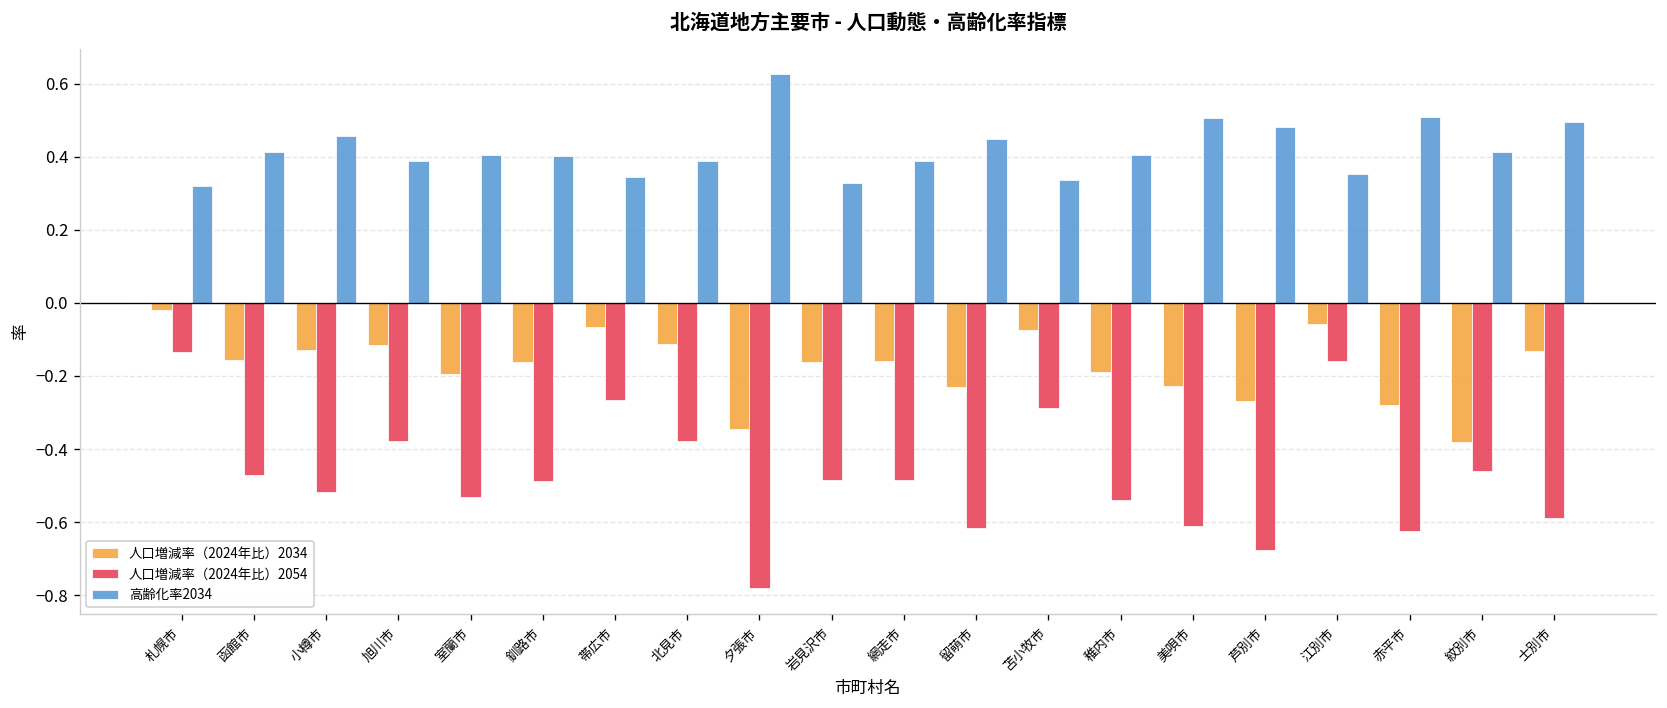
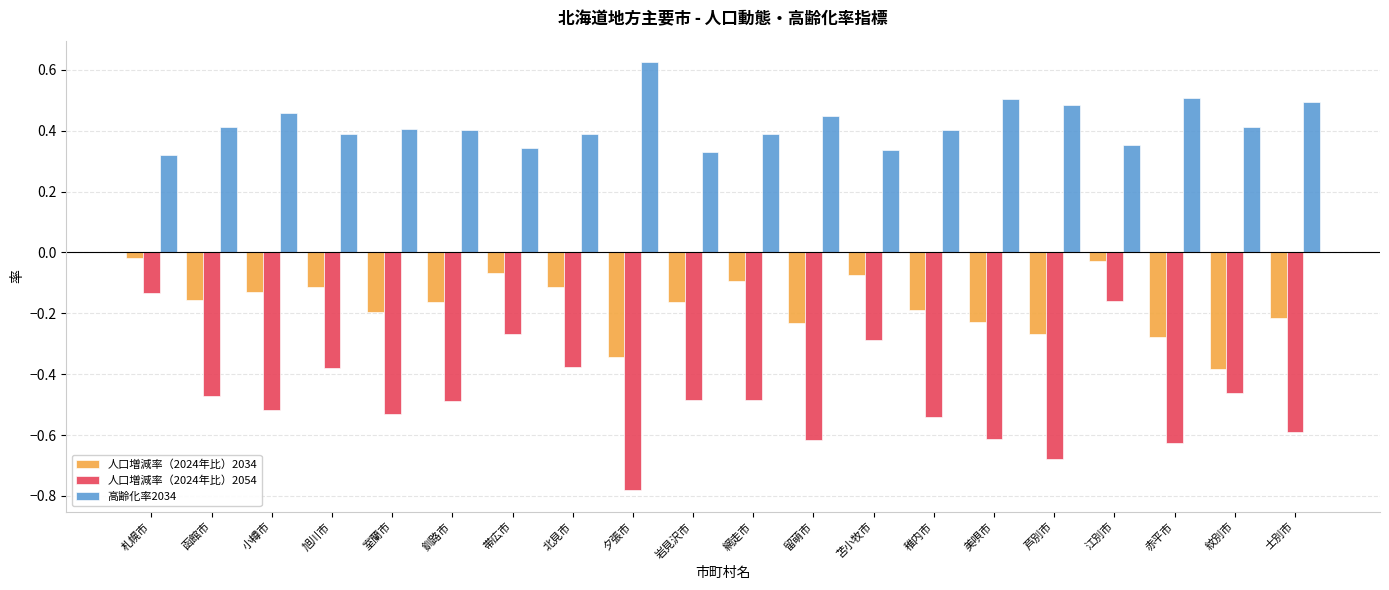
人口増減率（2024年比）2034, 網走市: -0.16 -> -0.09
人口増減率（2024年比）2034, 江別市: -0.06 -> -0.03
人口増減率（2024年比）2034, 士別市: -0.13 -> -0.21
